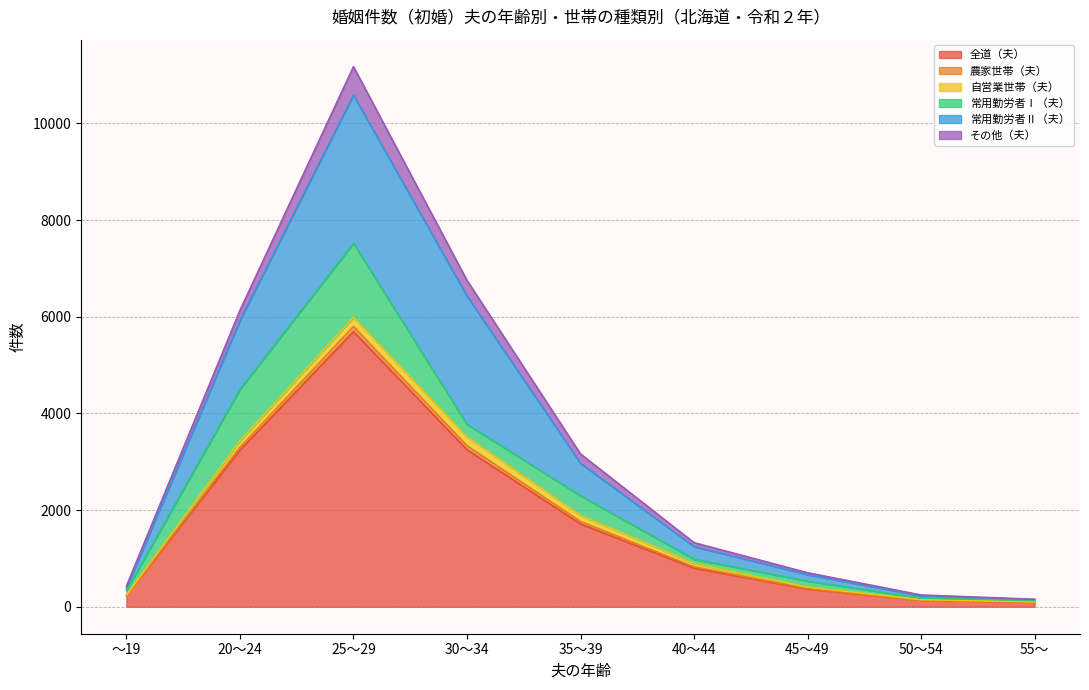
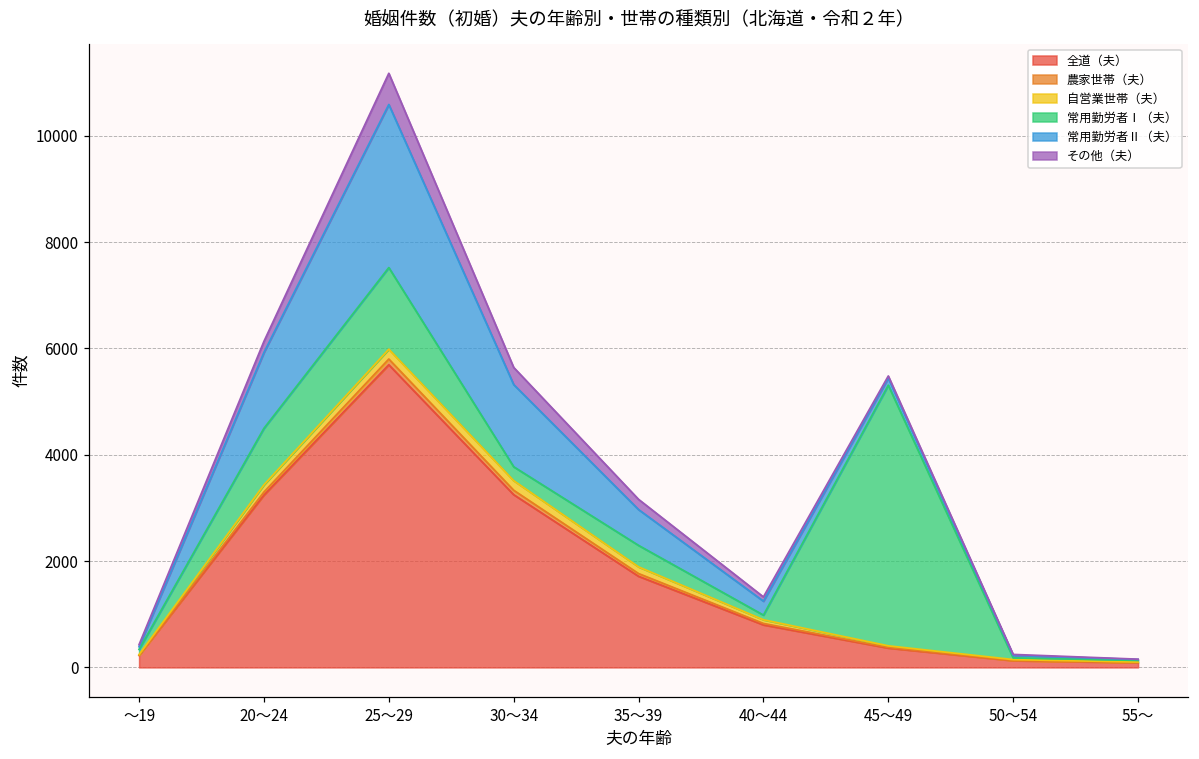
常用勤労者Ⅱ（夫）, 30～34: 2700 -> 1500
常用勤労者Ⅰ（夫）, 45～49: 100 -> 4900
